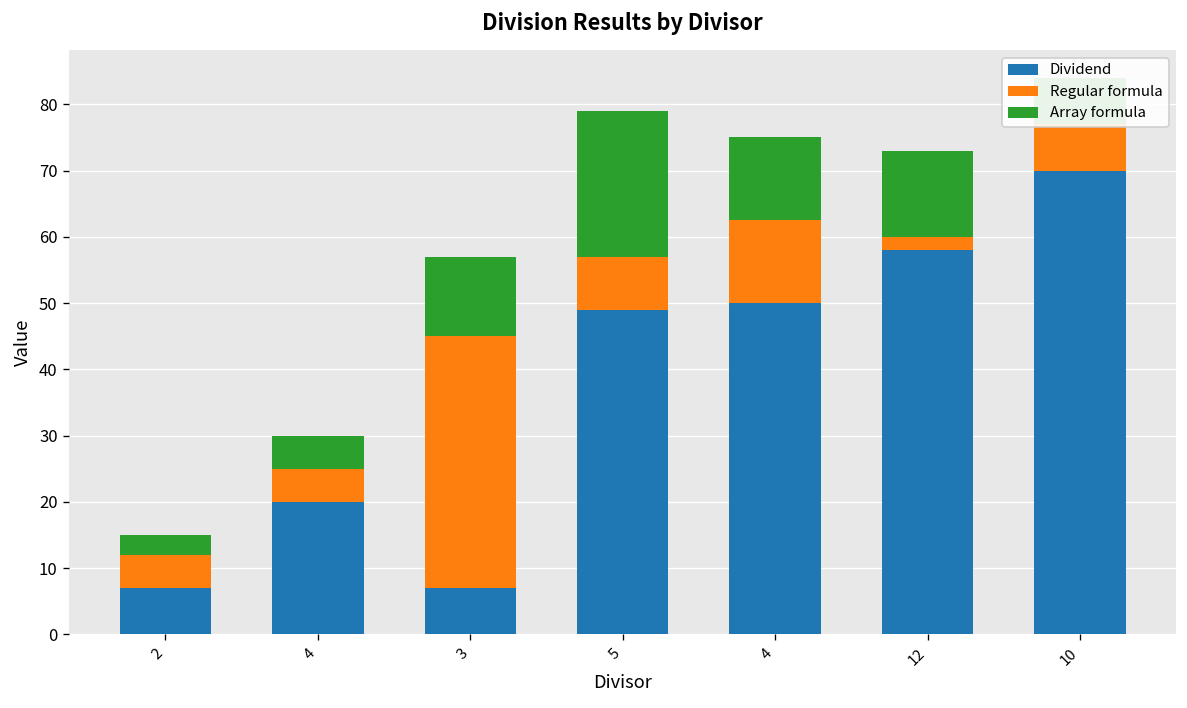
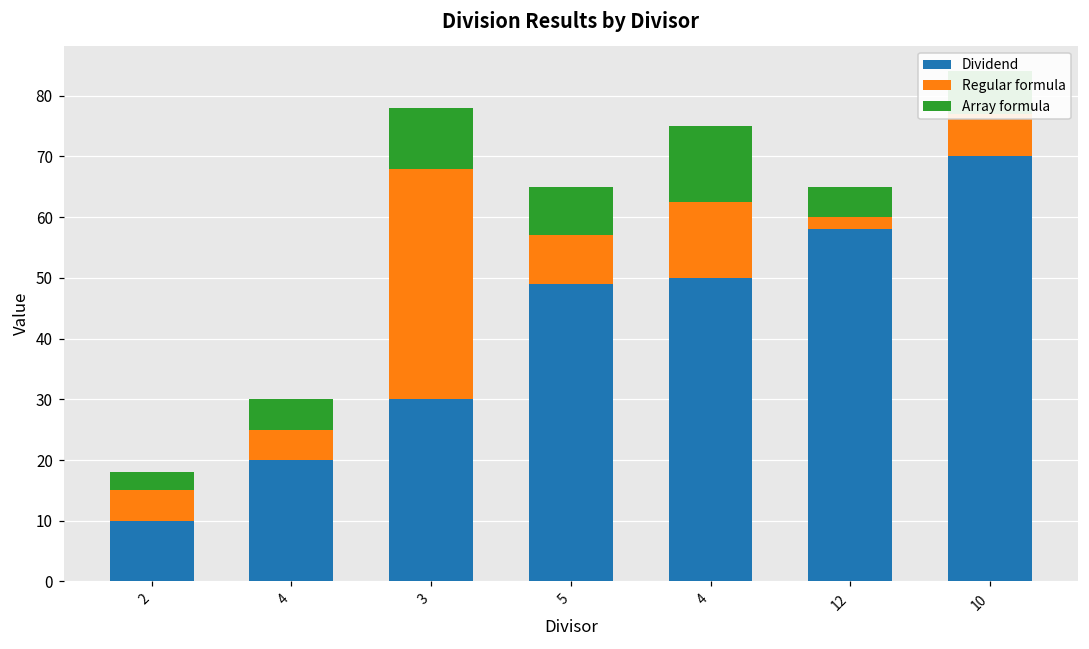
Dividend, 2: 7 -> 10
Dividend, 3: 7 -> 30
Array formula, 3: 12 -> 10
Array formula, 5: 22 -> 8
Array formula, 12: 13 -> 5
